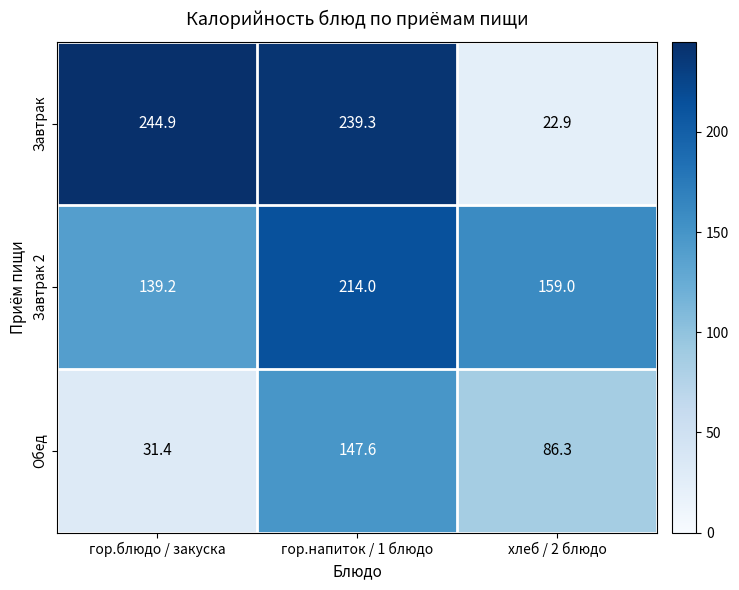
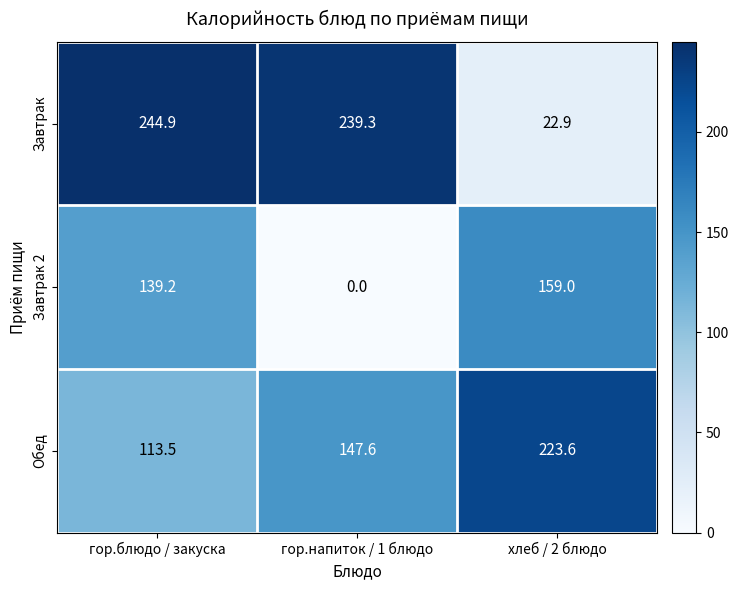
Завтрак 2, гор.напиток / 1 блюдо: 214.0 -> 0.0
Обед, гор.блюдо / закуска: 31.4 -> 113.5
Обед, хлеб / 2 блюдо: 86.3 -> 223.6
